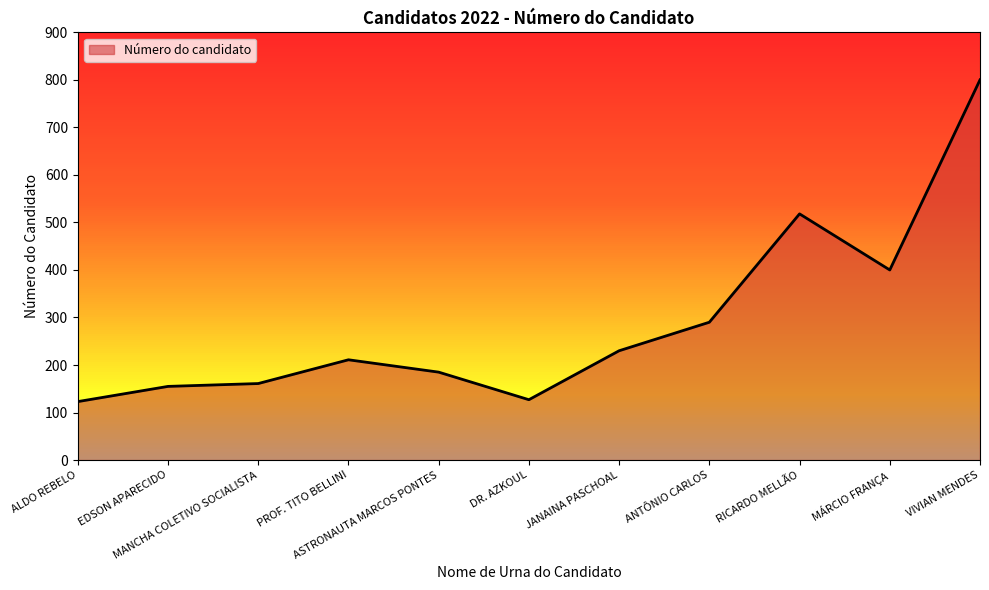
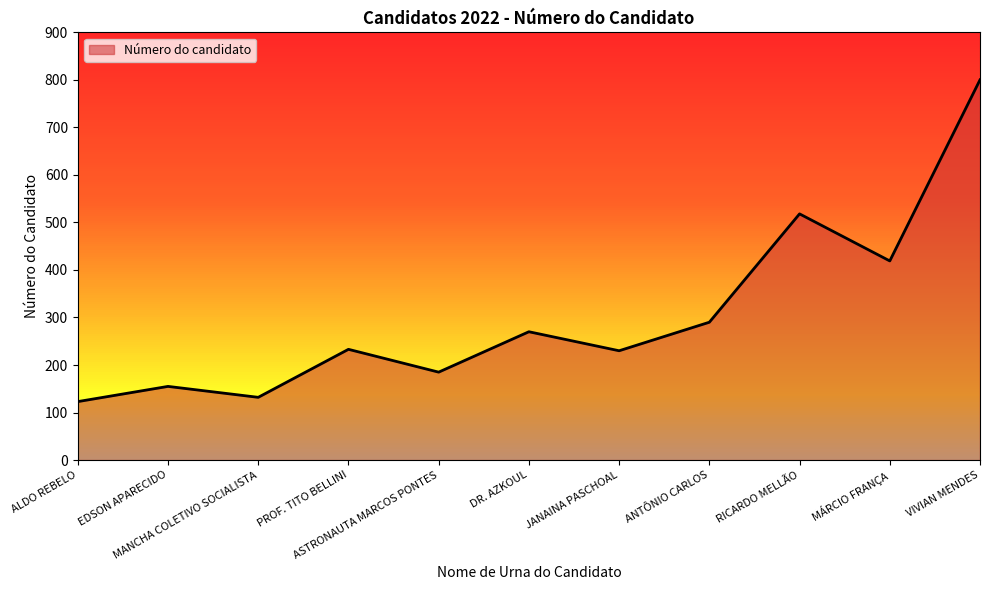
MANCHA COLETIVO SOCIALISTA: 160 -> 130
PROF. TITO BELLINI: 210 -> 230
DR. AZKOUL: 130 -> 270
MÁRCIO FRANÇA: 400 -> 420
